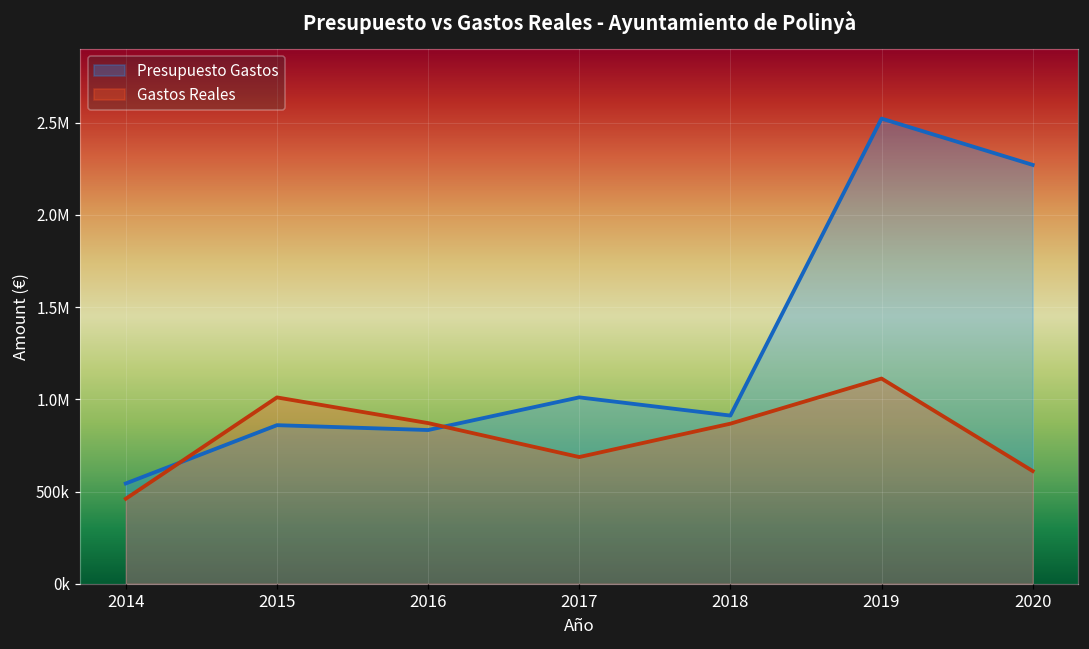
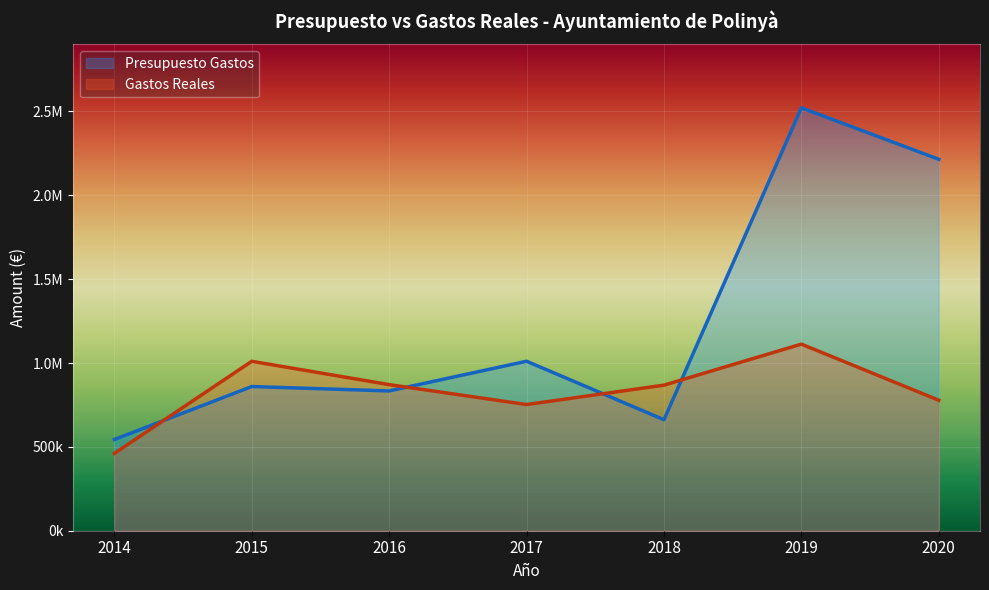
Gastos Reales, 2017: 690000 -> 750000
Presupuesto Gastos, 2018: 910000 -> 660000
Presupuesto Gastos, 2020: 2270000 -> 2210000
Gastos Reales, 2020: 610000 -> 780000
